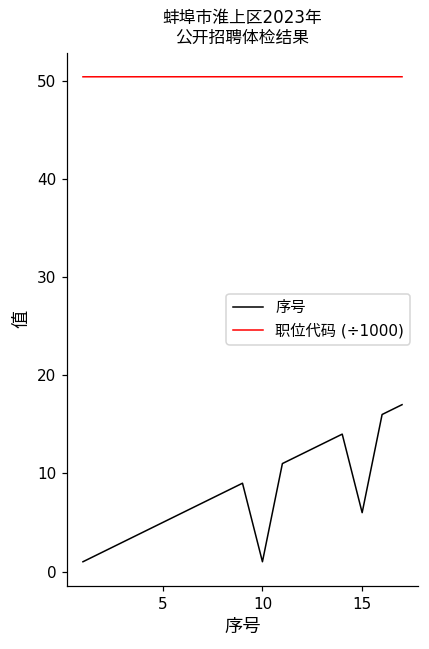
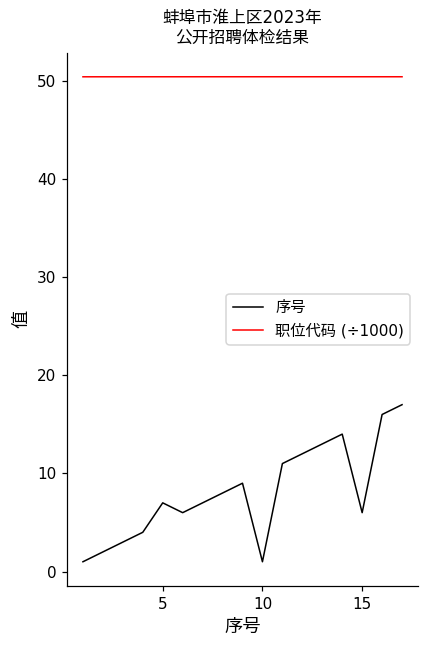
序号, 5: 5 -> 7
